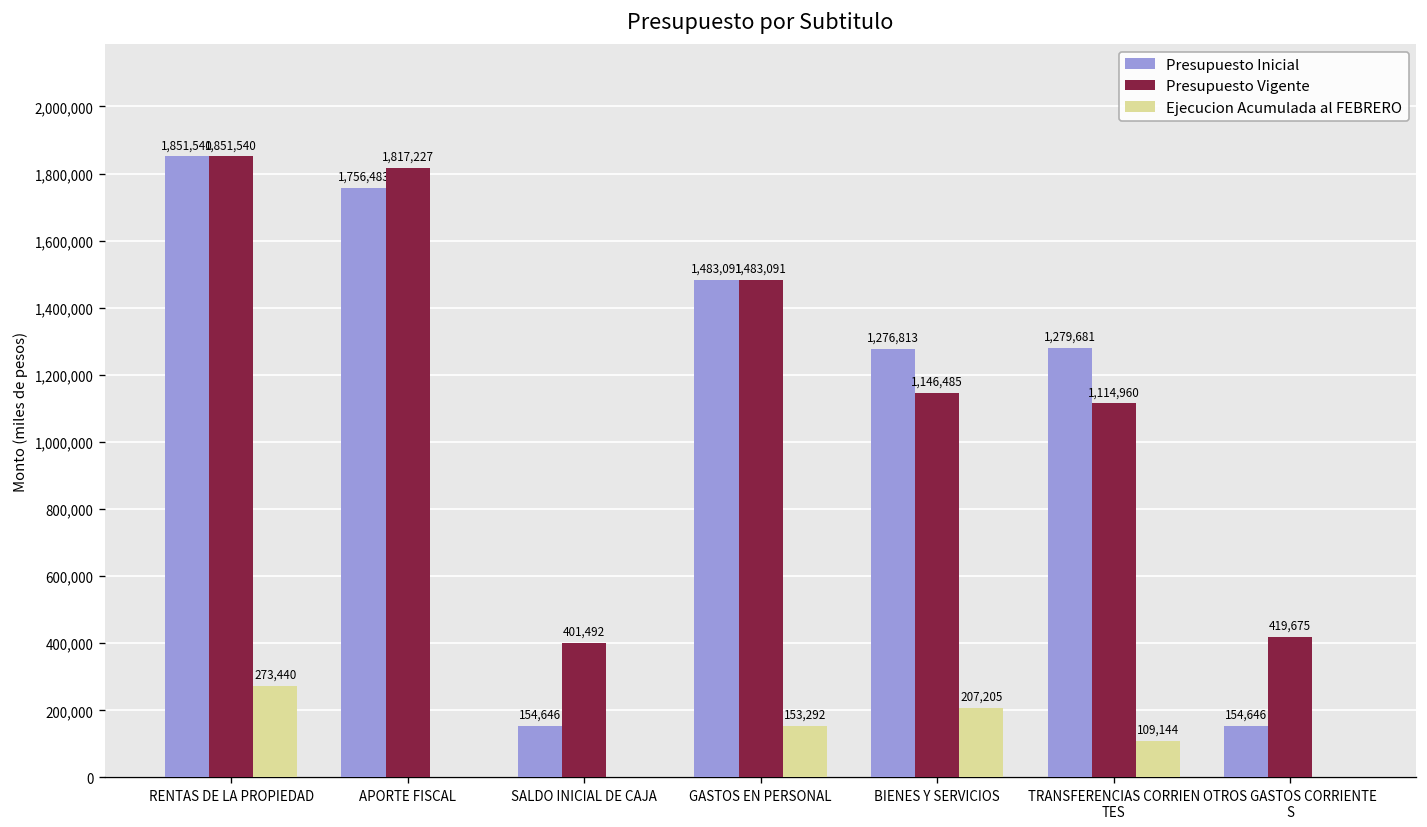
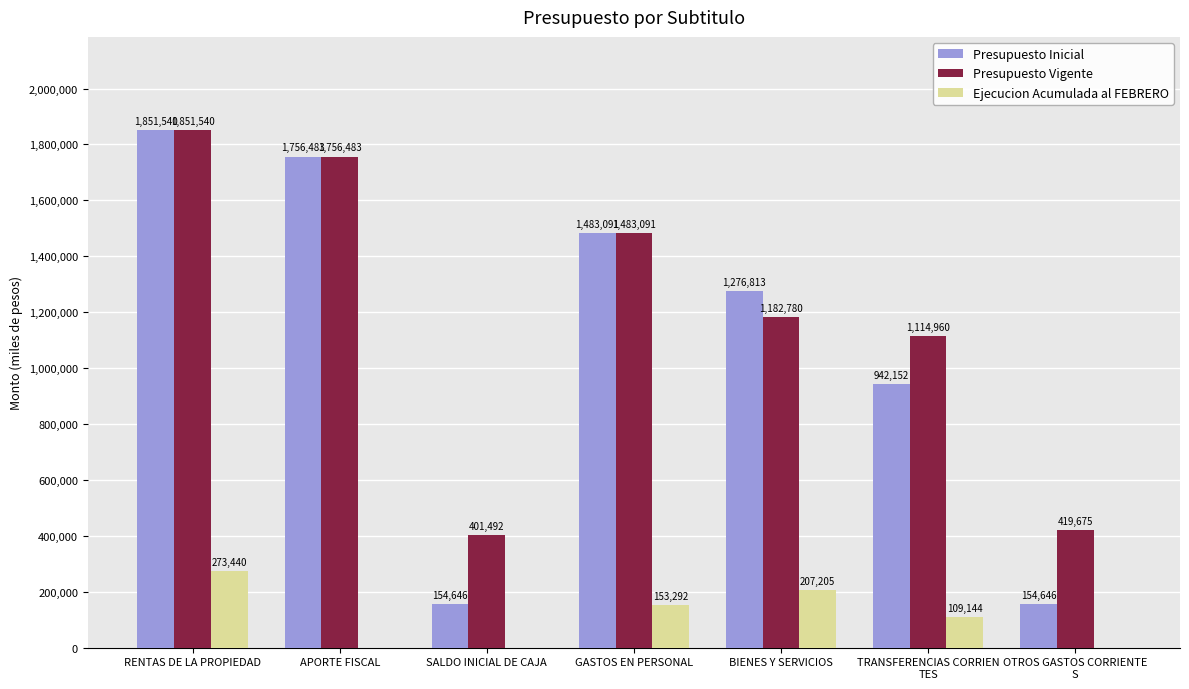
Presupuesto Vigente, APORTE FISCAL: 1,817,227 -> 1,756,483
Presupuesto Vigente, BIENES Y SERVICIOS: 1,146,485 -> 1,182,780
Presupuesto Inicial, TRANSFERENCIAS CORRIEN TES: 1,279,681 -> 942,152
